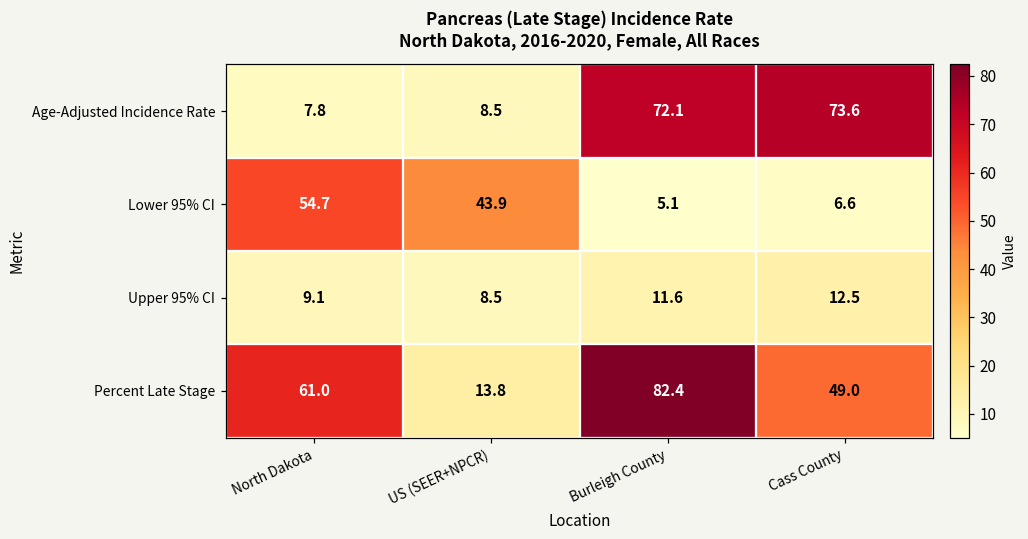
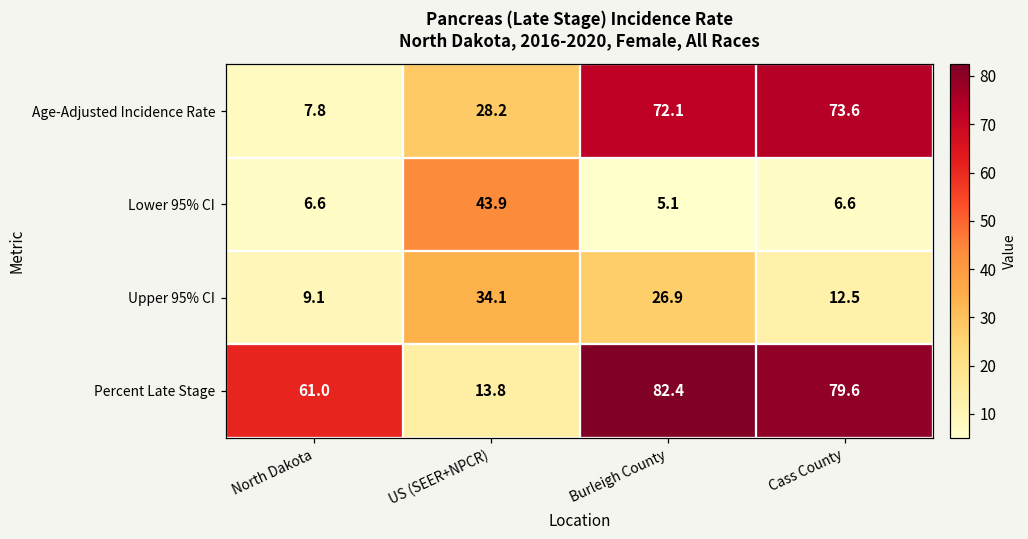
Age-Adjusted Incidence Rate, US (SEER+NPCR): 8.5 -> 28.2
Lower 95% CI, North Dakota: 54.7 -> 6.6
Upper 95% CI, US (SEER+NPCR): 8.5 -> 34.1
Upper 95% CI, Burleigh County: 11.6 -> 26.9
Percent Late Stage, Cass County: 49.0 -> 79.6
